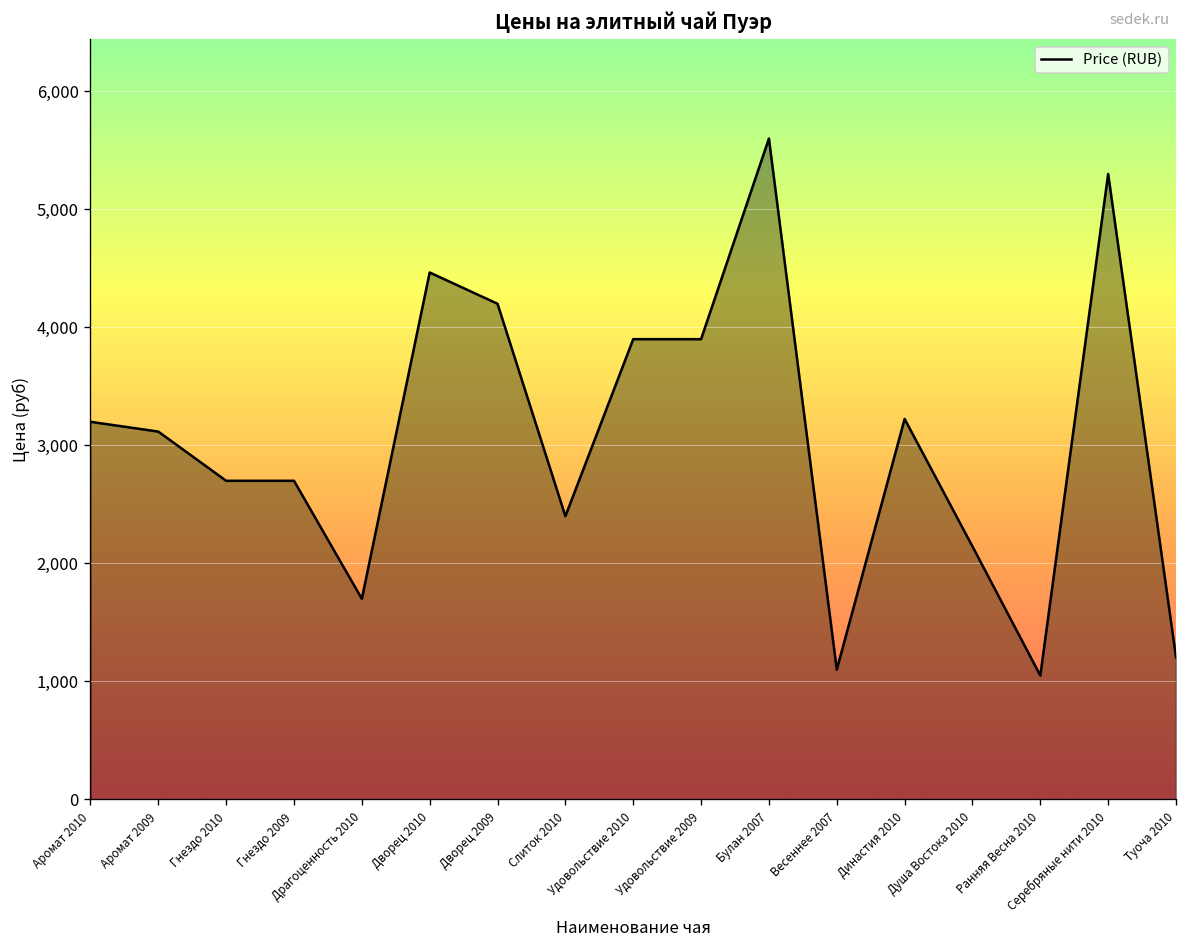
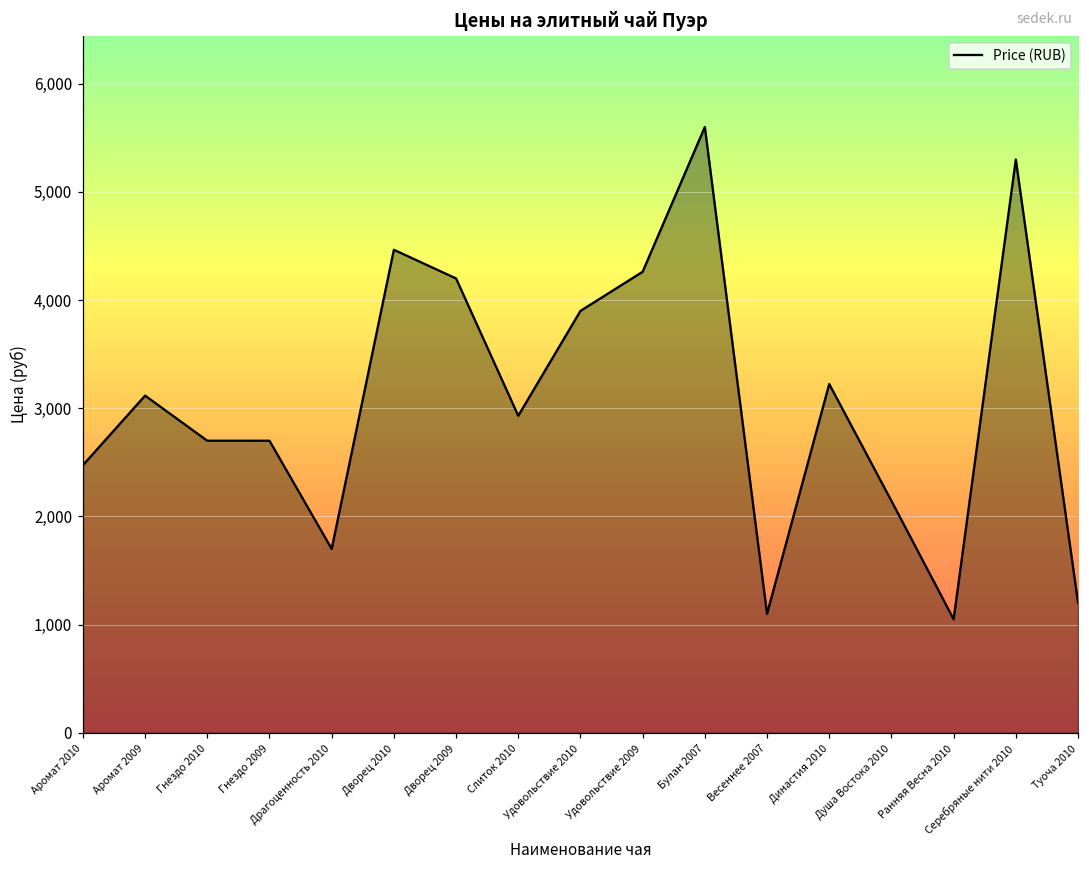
Аромат 2010: 3,200 -> 2,500
Слиток 2010: 2,400 -> 2,900
Удовольствие 2009: 3,900 -> 4,300
